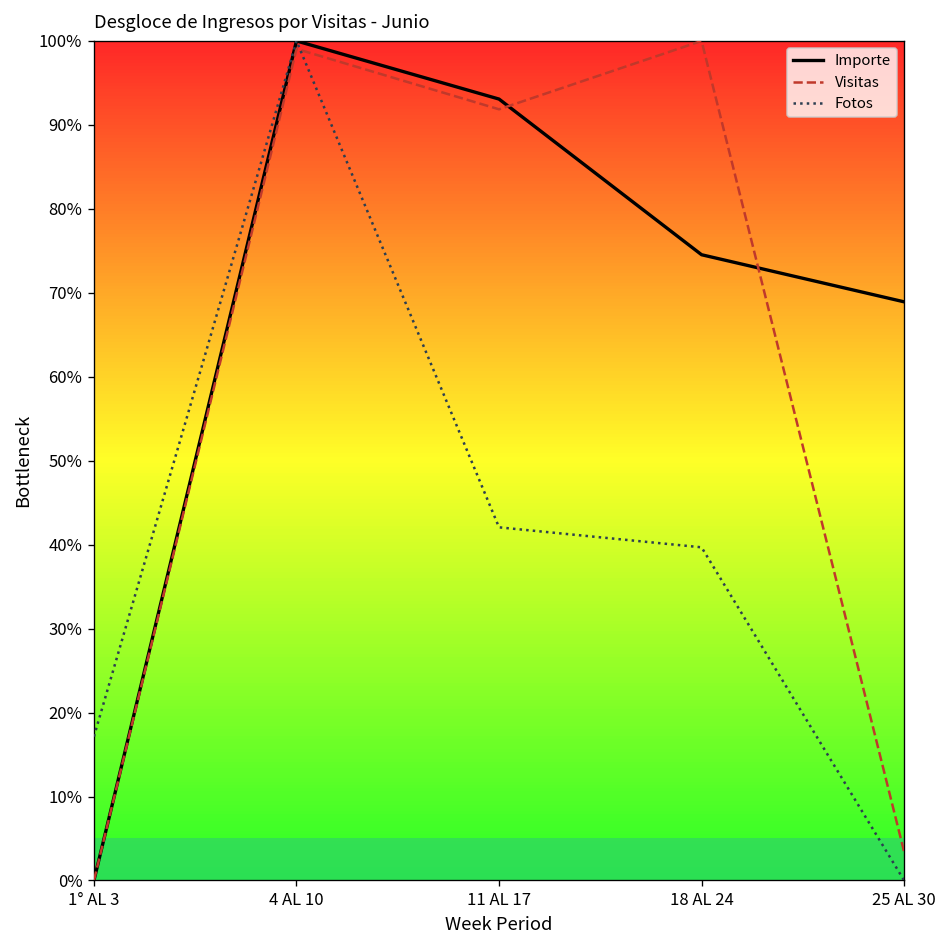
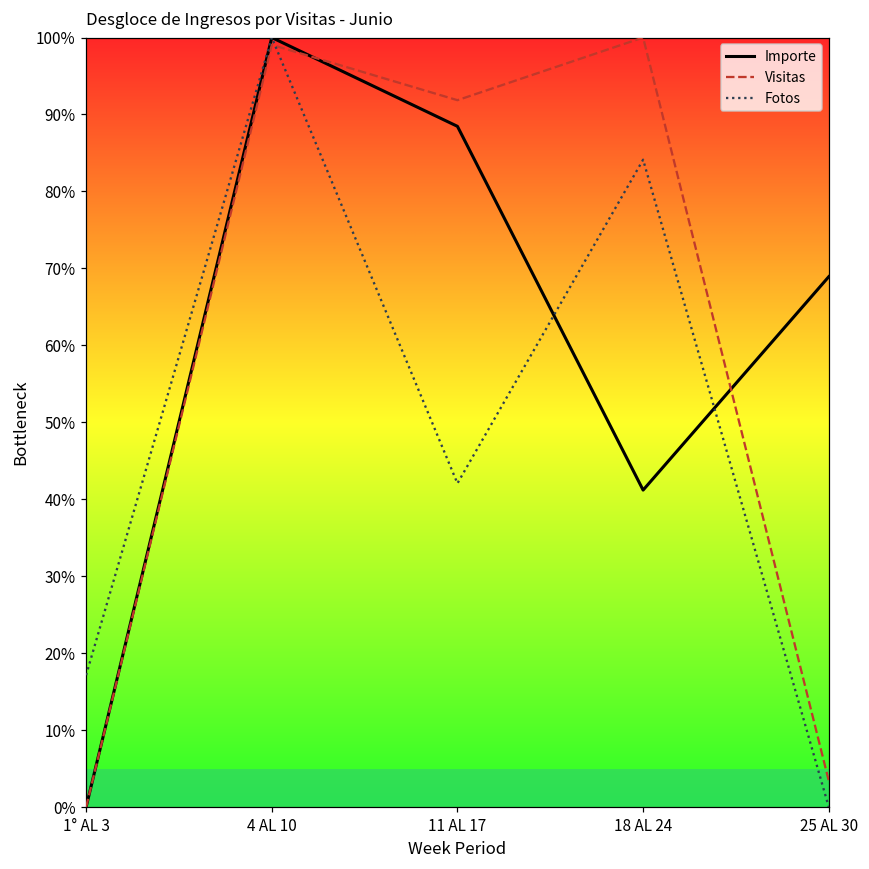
Importe, 11 AL 17: 93% -> 88%
Importe, 18 AL 24: 75% -> 41%
Fotos, 18 AL 24: 40% -> 84%
